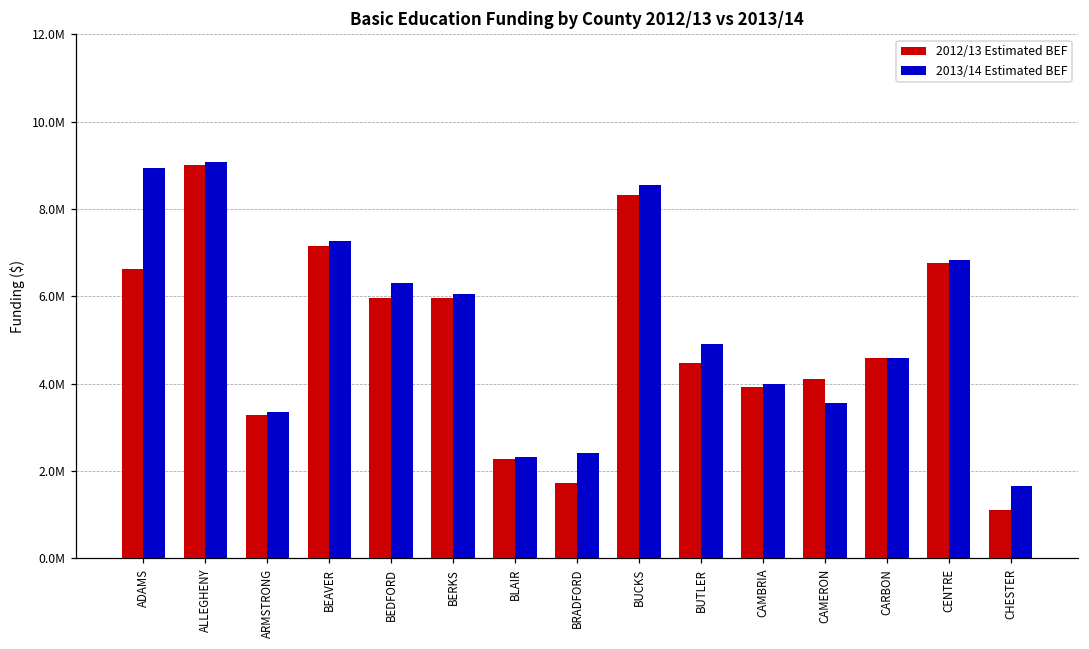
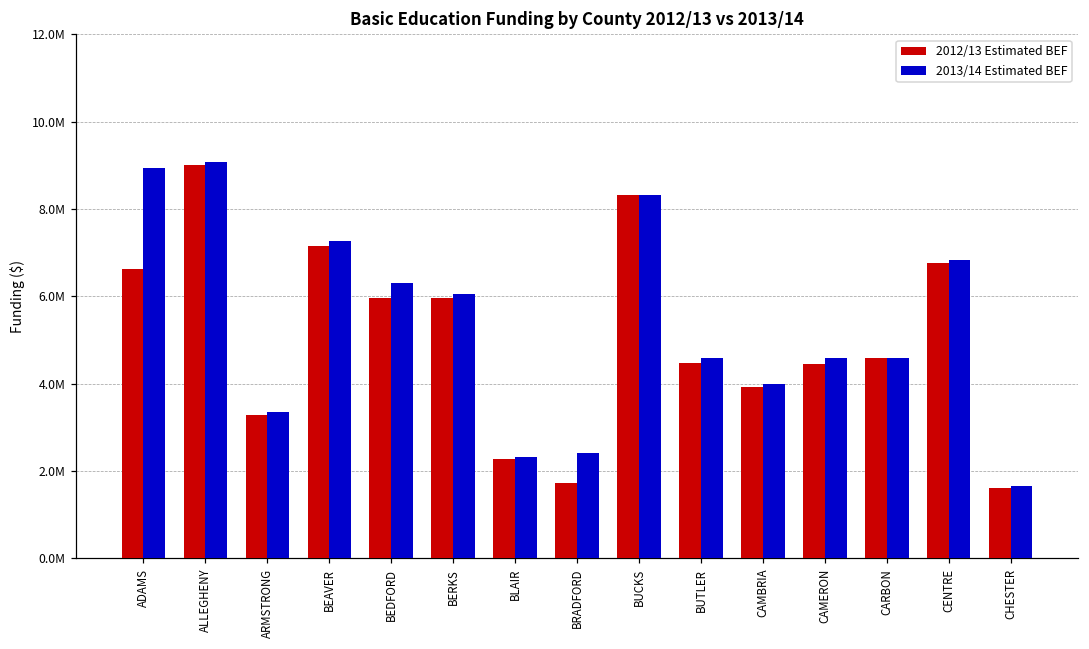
2013/14 Estimated BEF, BUCKS: 8600000 -> 8300000
2013/14 Estimated BEF, BUTLER: 4900000 -> 4600000
2012/13 Estimated BEF, CAMERON: 4100000 -> 4400000
2013/14 Estimated BEF, CAMERON: 3500000 -> 4600000
2012/13 Estimated BEF, CHESTER: 1100000 -> 1600000
